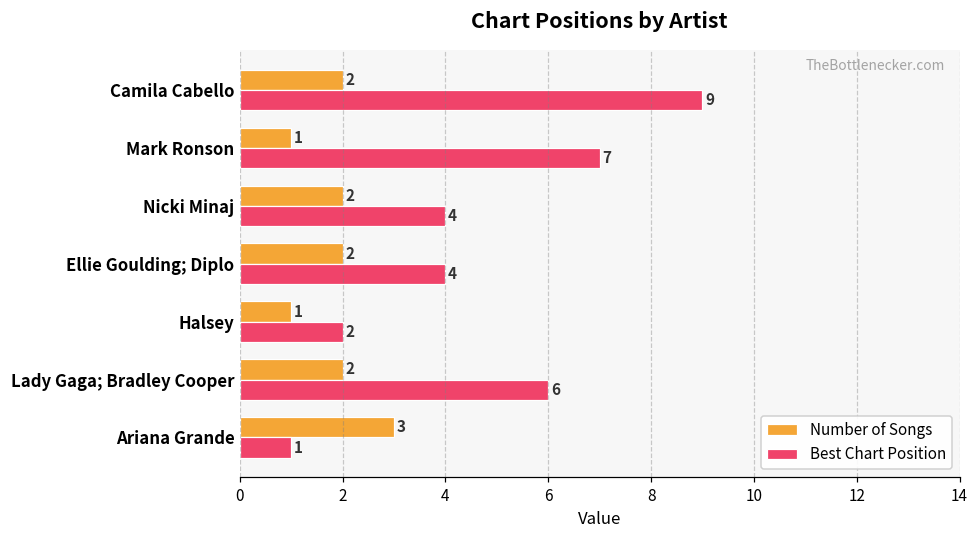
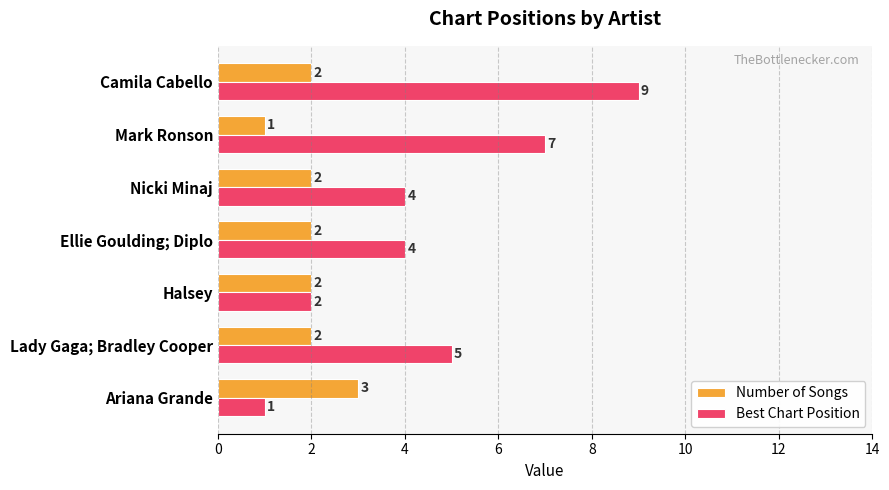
Number of Songs, Halsey: 1 -> 2
Best Chart Position, Lady Gaga; Bradley Cooper: 6 -> 5
